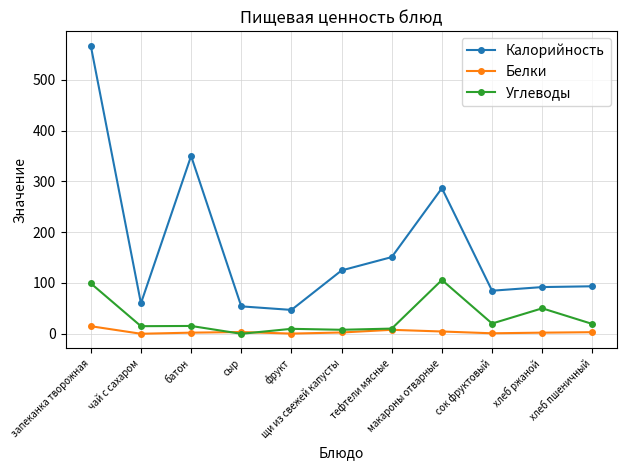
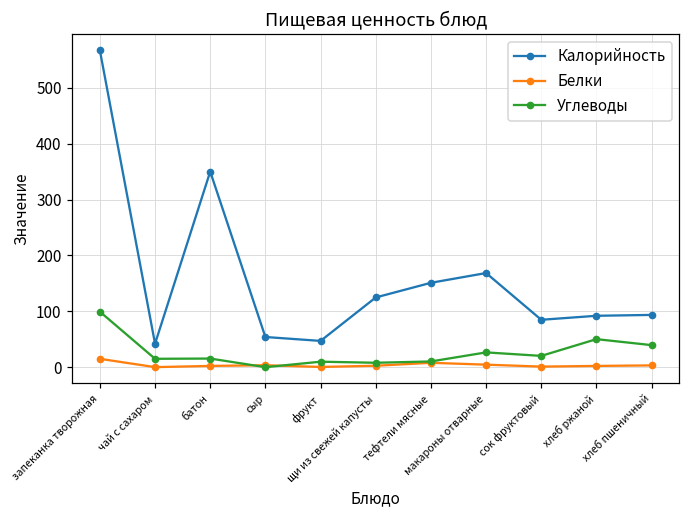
Калорийность, чай с сахаром: 60 -> 40
Калорийность, макароны отварные: 290 -> 170
Углеводы, макароны отварные: 110 -> 30
Углеводы, хлеб пшеничный: 20 -> 40
